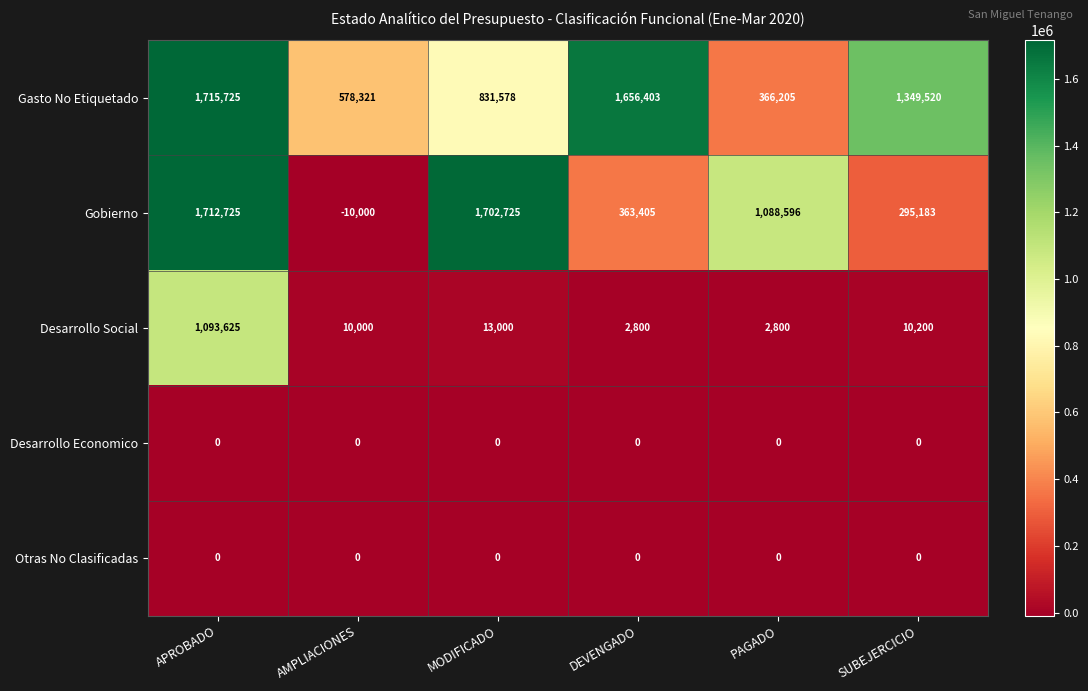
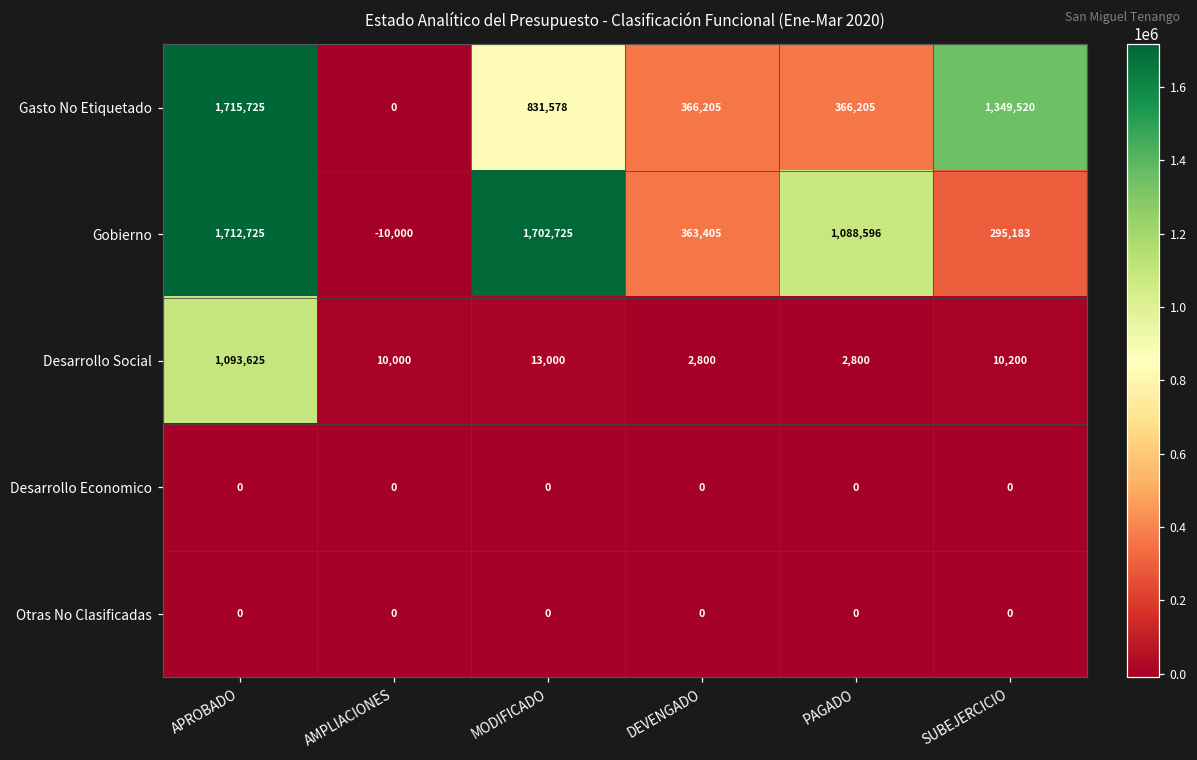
Gasto No Etiquetado, AMPLIACIONES: 578,321 -> 0
Gasto No Etiquetado, DEVENGADO: 1,656,403 -> 366,205
